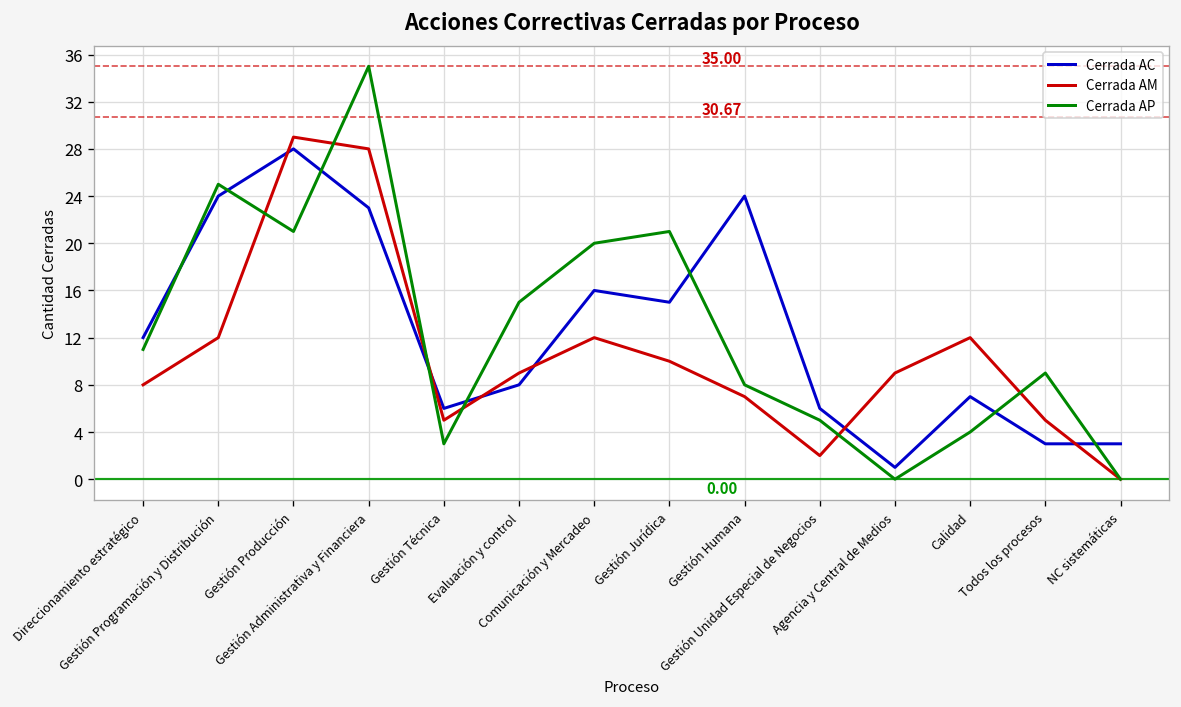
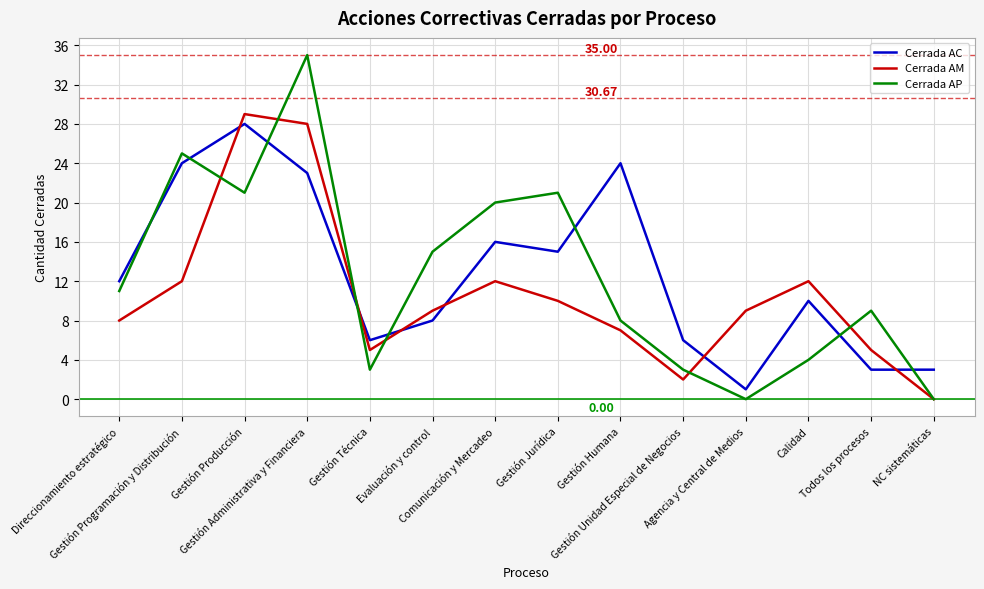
Cerrada AP, Gestión Unidad Especial de Negocios: 5 -> 3
Cerrada AC, Calidad: 7 -> 10
